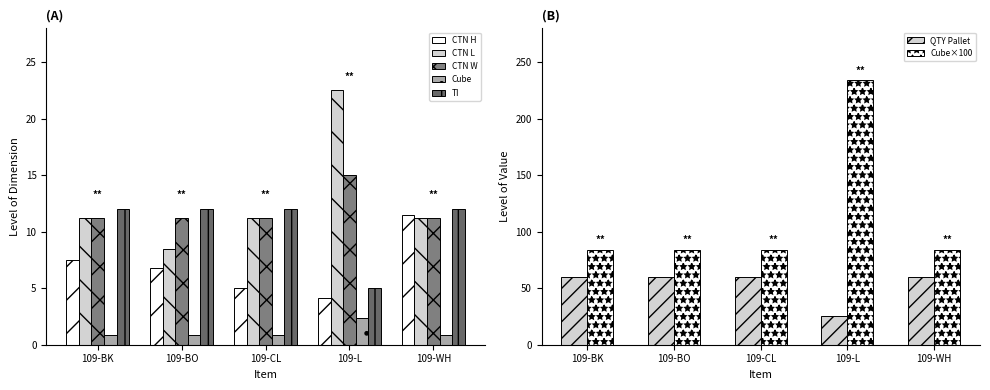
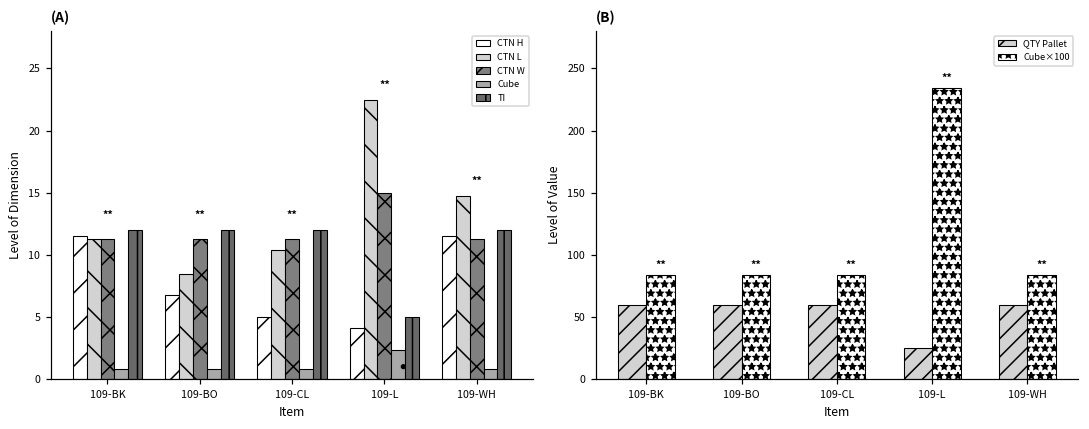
(A), CTN H, 109-BK: 7.5 -> 11.5
(A), CTN L, 109-CL: 11.3 -> 10.4
(A), CTN L, 109-WH: 11.3 -> 14.7
